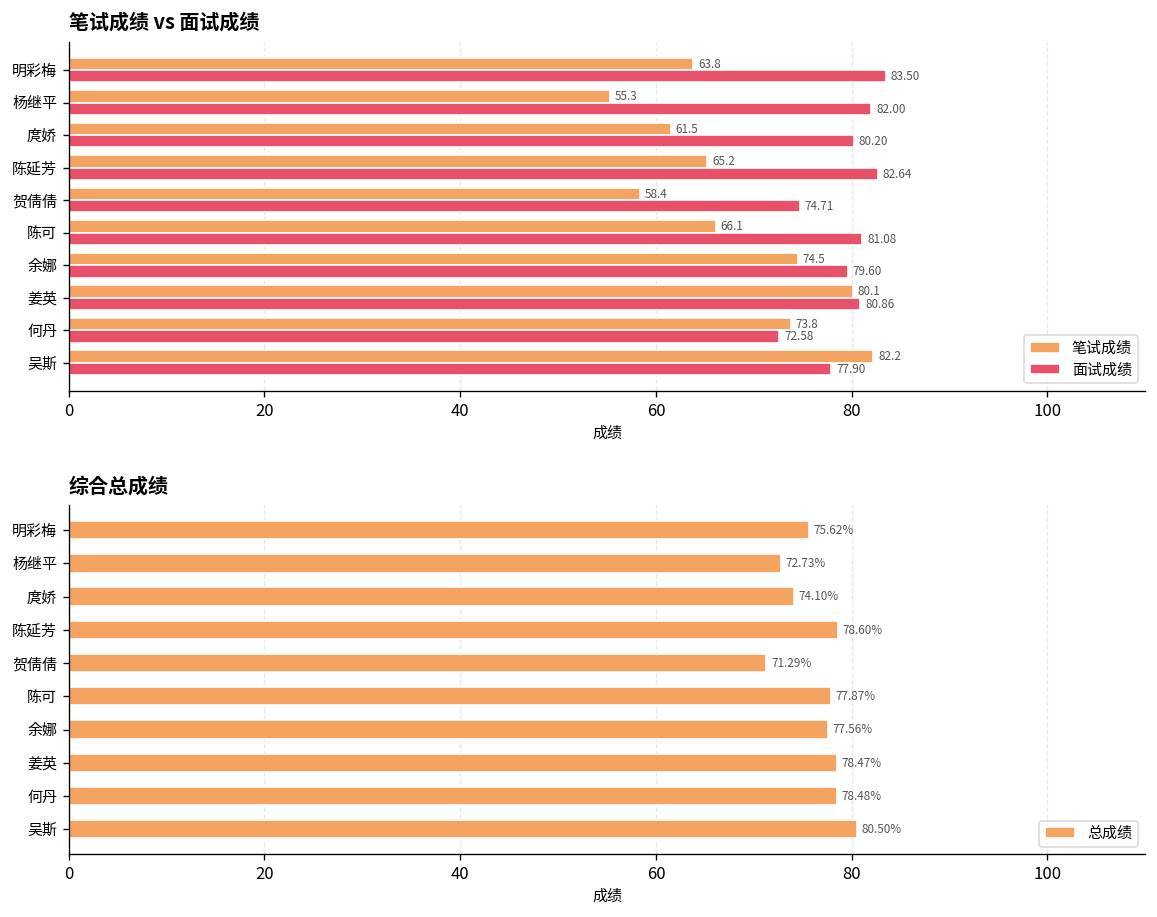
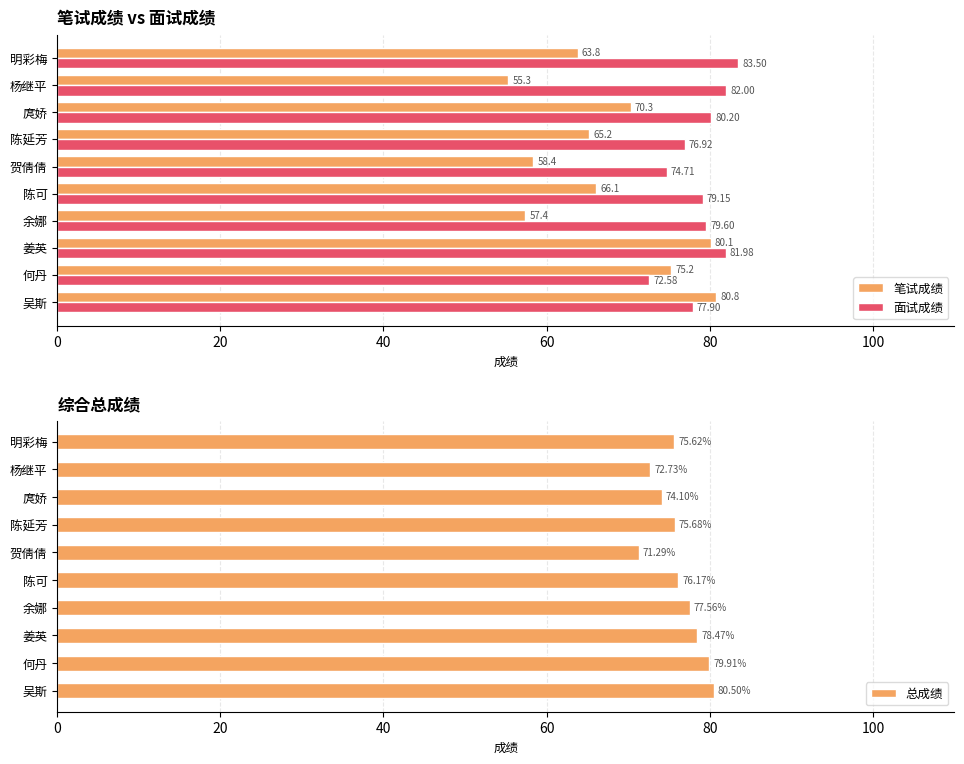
笔试成绩 vs 面试成绩, 笔试成绩, 庹娇: 61.5 -> 70.3
笔试成绩 vs 面试成绩, 面试成绩, 陈延芳: 82.64 -> 76.92
笔试成绩 vs 面试成绩, 面试成绩, 陈可: 81.08 -> 79.15
笔试成绩 vs 面试成绩, 笔试成绩, 余娜: 74.5 -> 57.4
笔试成绩 vs 面试成绩, 面试成绩, 姜英: 80.86 -> 81.98
笔试成绩 vs 面试成绩, 笔试成绩, 何丹: 73.8 -> 75.2
笔试成绩 vs 面试成绩, 笔试成绩, 吴斯: 82.2 -> 80.8
综合总成绩, 陈延芳: 78.60% -> 75.68%
综合总成绩, 陈可: 77.87% -> 76.17%
综合总成绩, 何丹: 78.48% -> 79.91%
